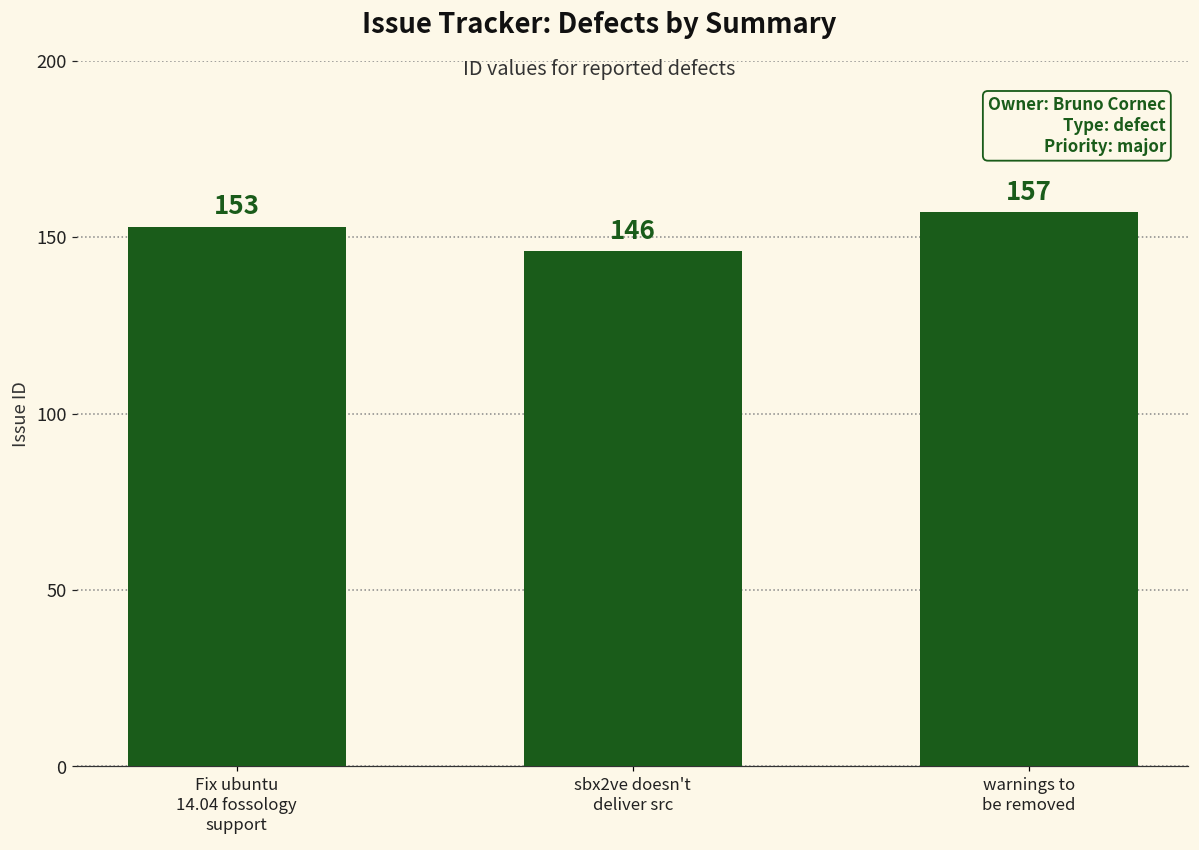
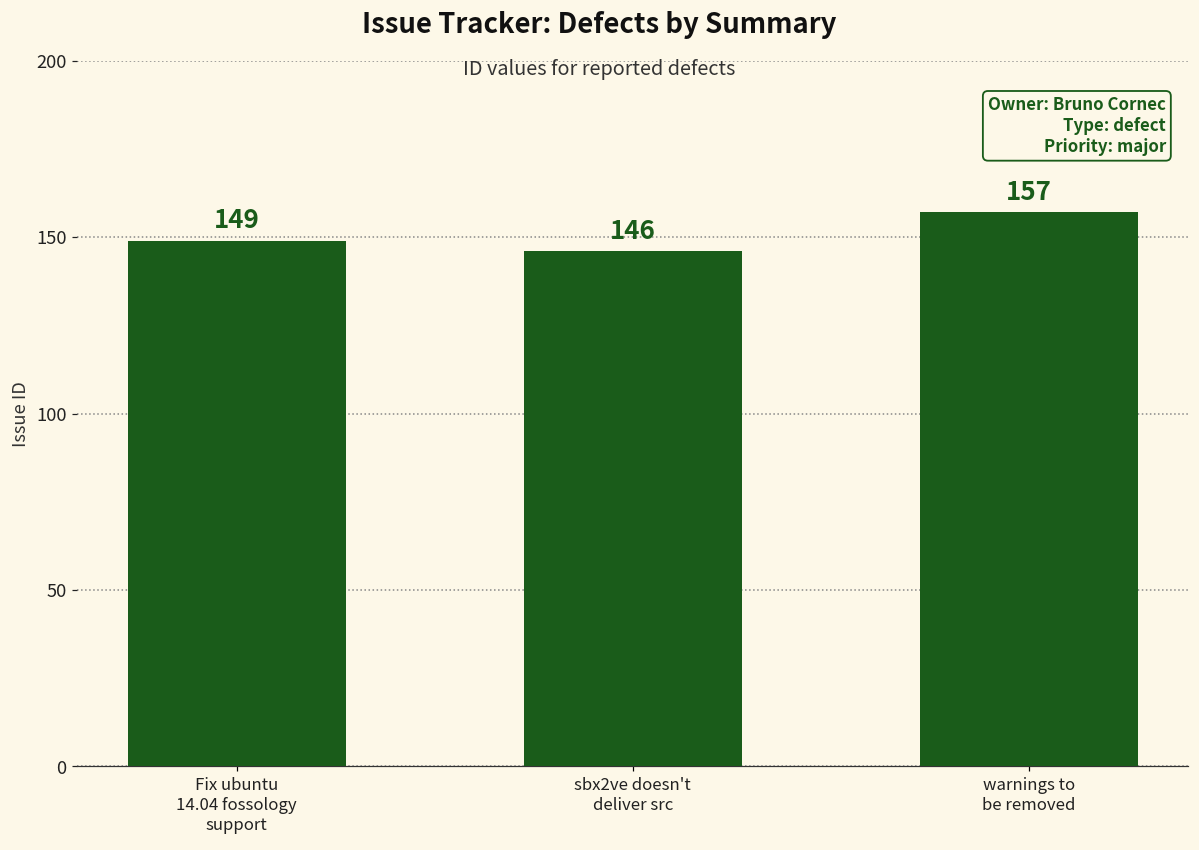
Fix ubuntu 14.04 fossology support: 153 -> 149
